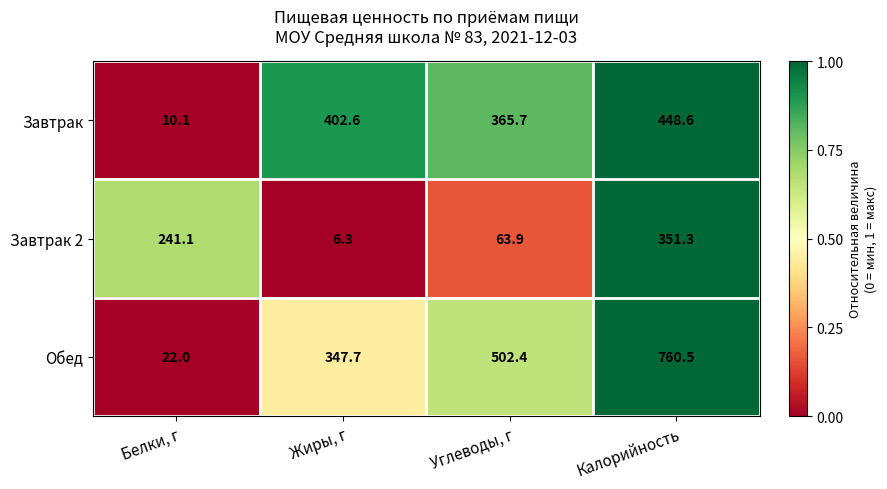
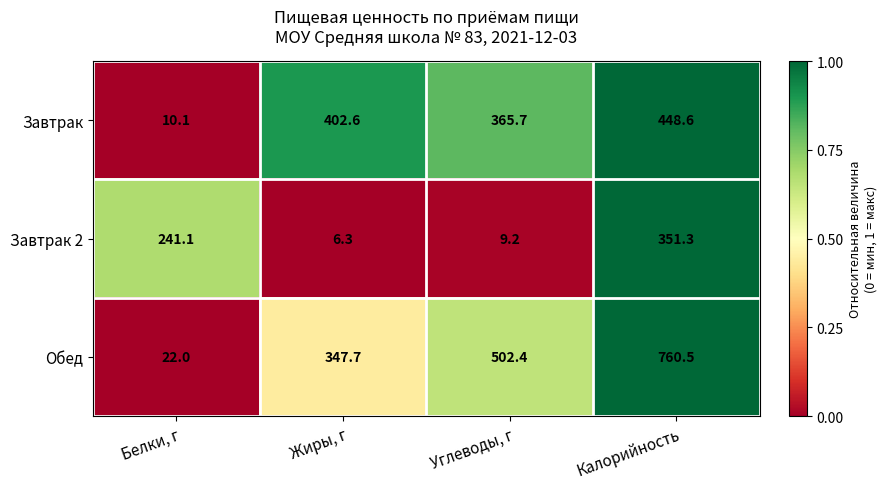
Завтрак 2, Углеводы, г: 63.9 -> 9.2
